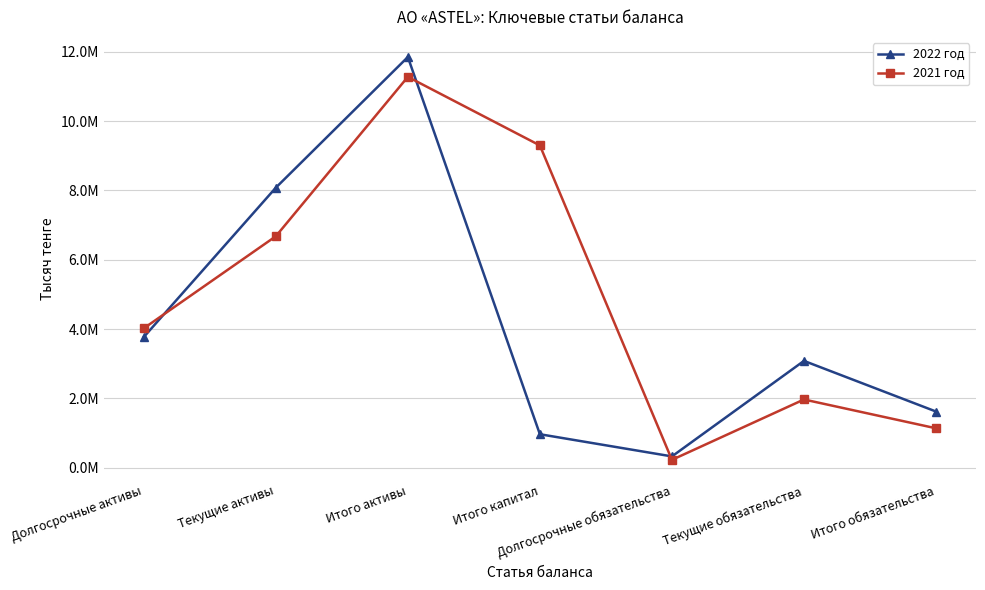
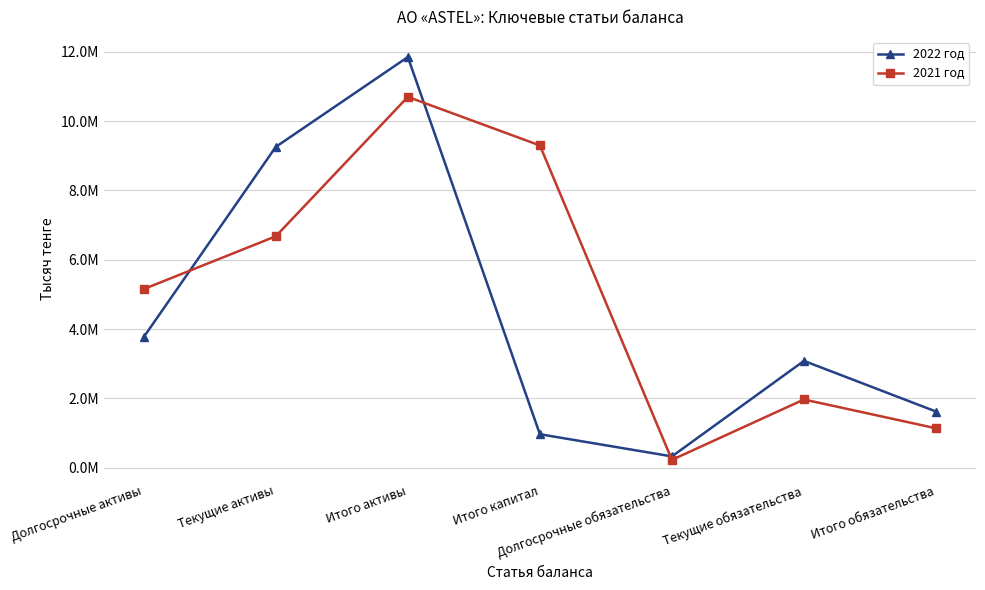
2021 год, Долгосрочные активы: 4000000 -> 5200000
2022 год, Текущие активы: 8100000 -> 9300000
2021 год, Итого активы: 11300000 -> 10700000
